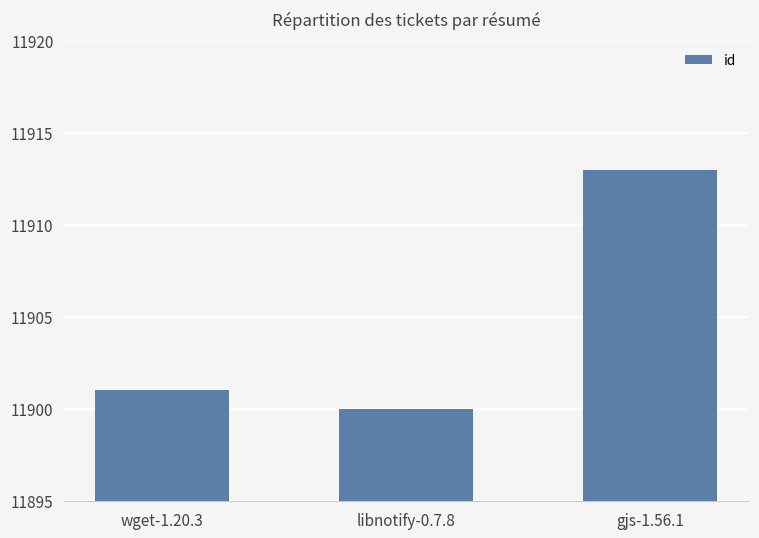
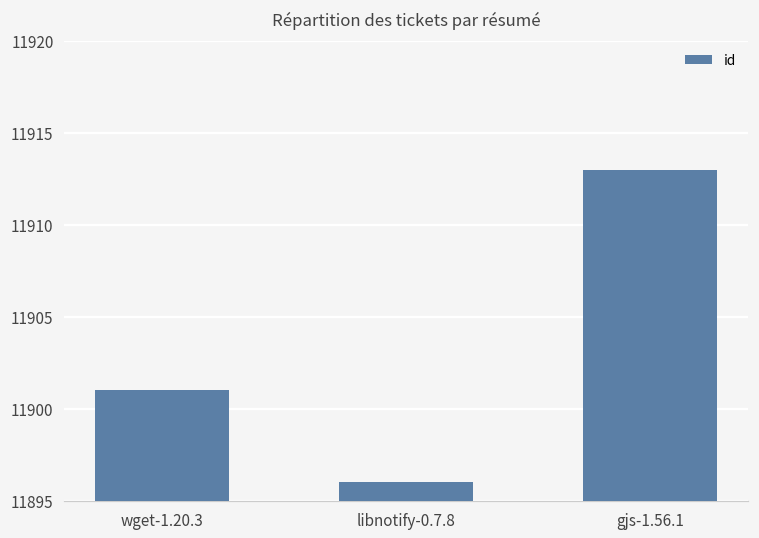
libnotify-0.7.8: 11900 -> 11896
